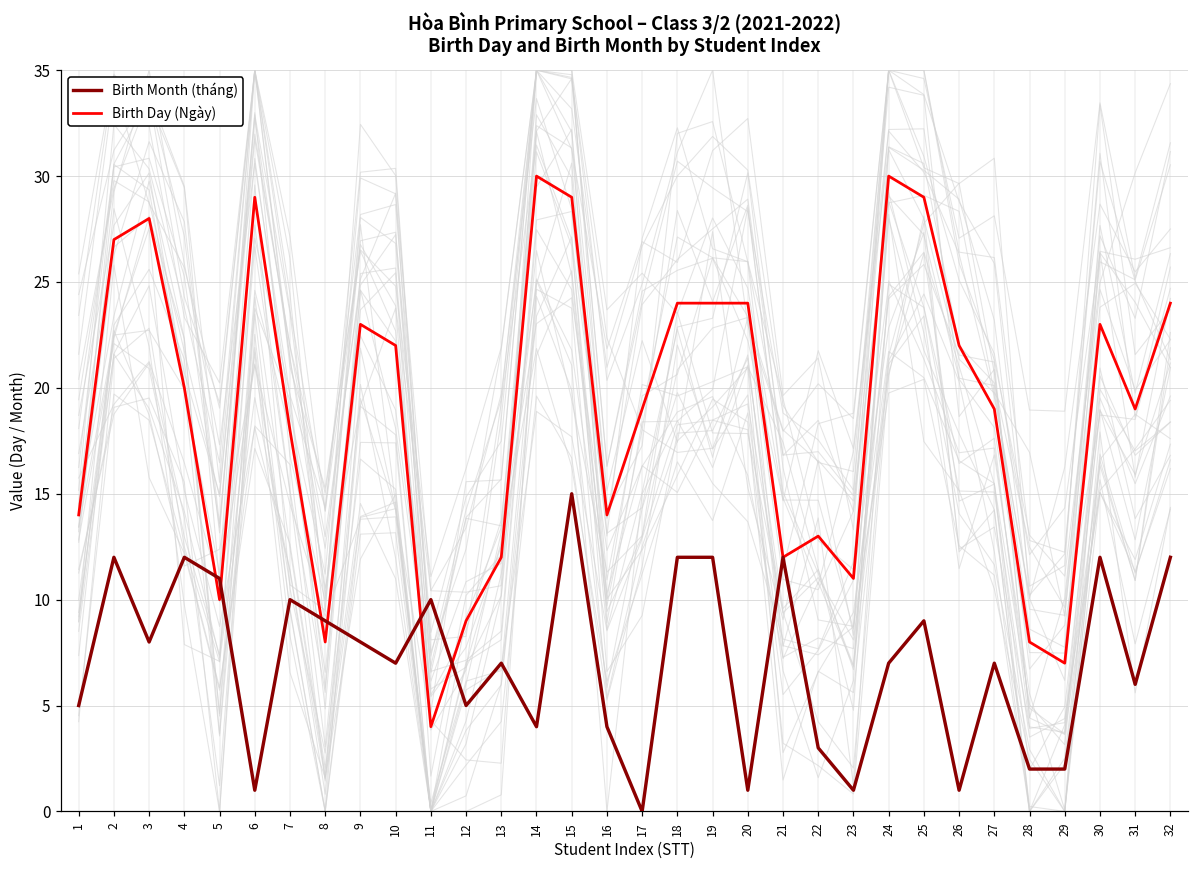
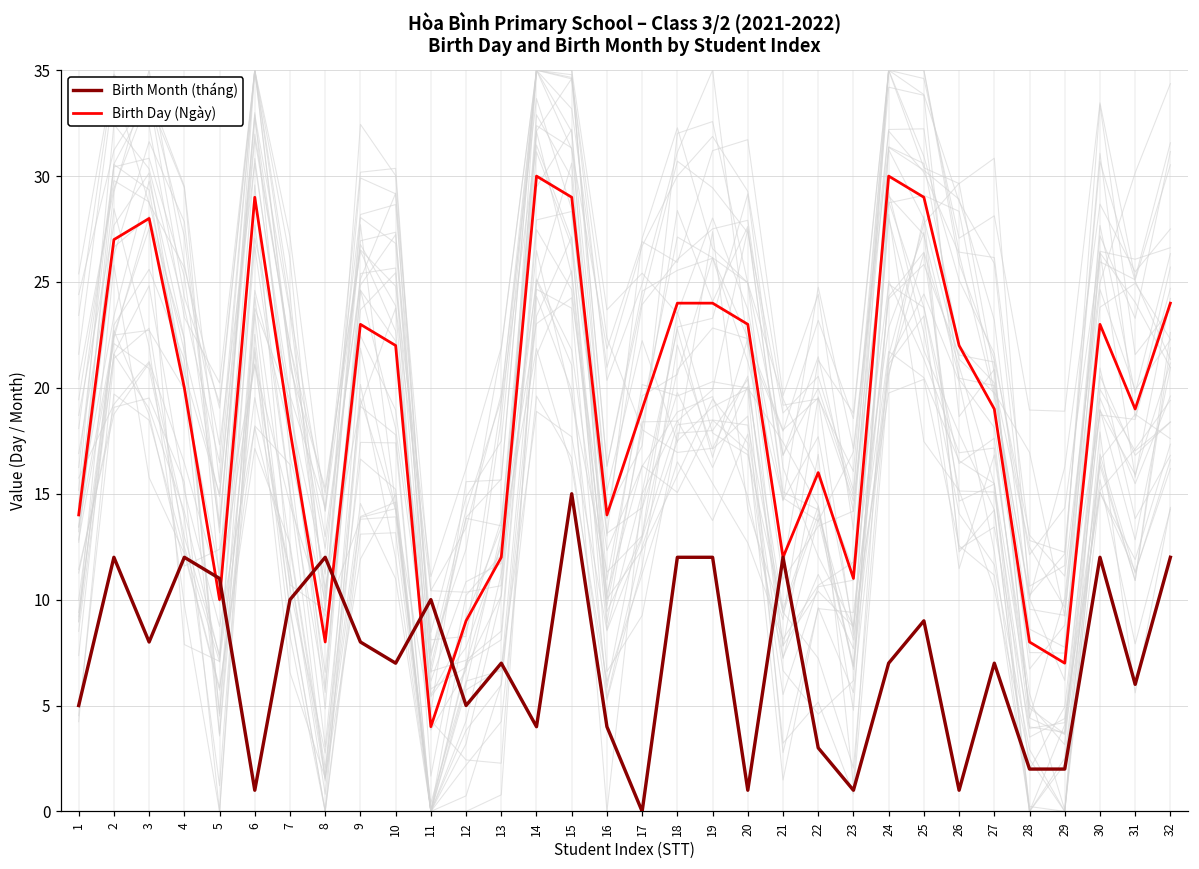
Birth Month (tháng), 8: 9 -> 12
Birth Day (Ngày), 20: 24 -> 23
Birth Day (Ngày), 22: 13 -> 16
